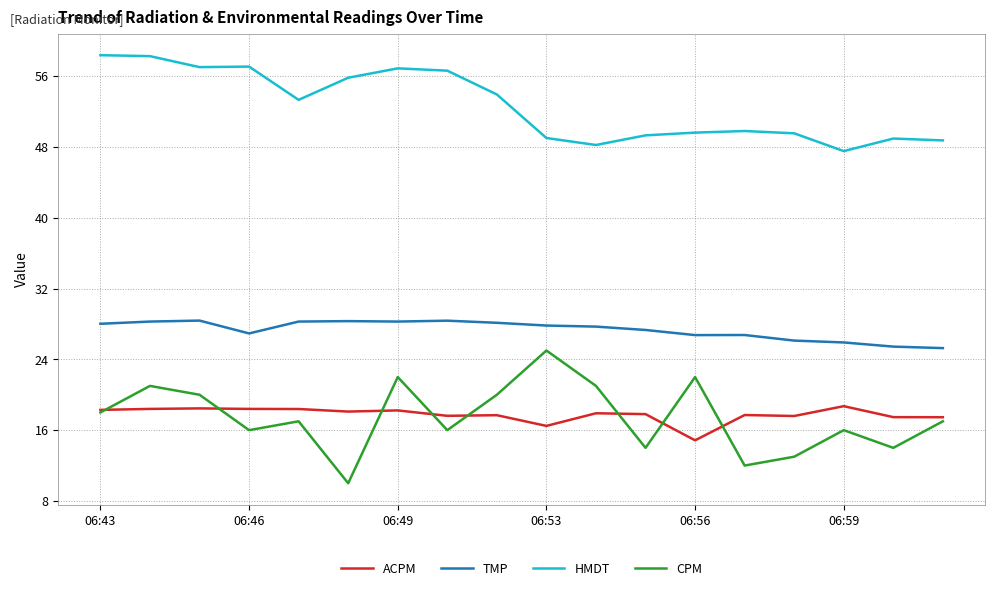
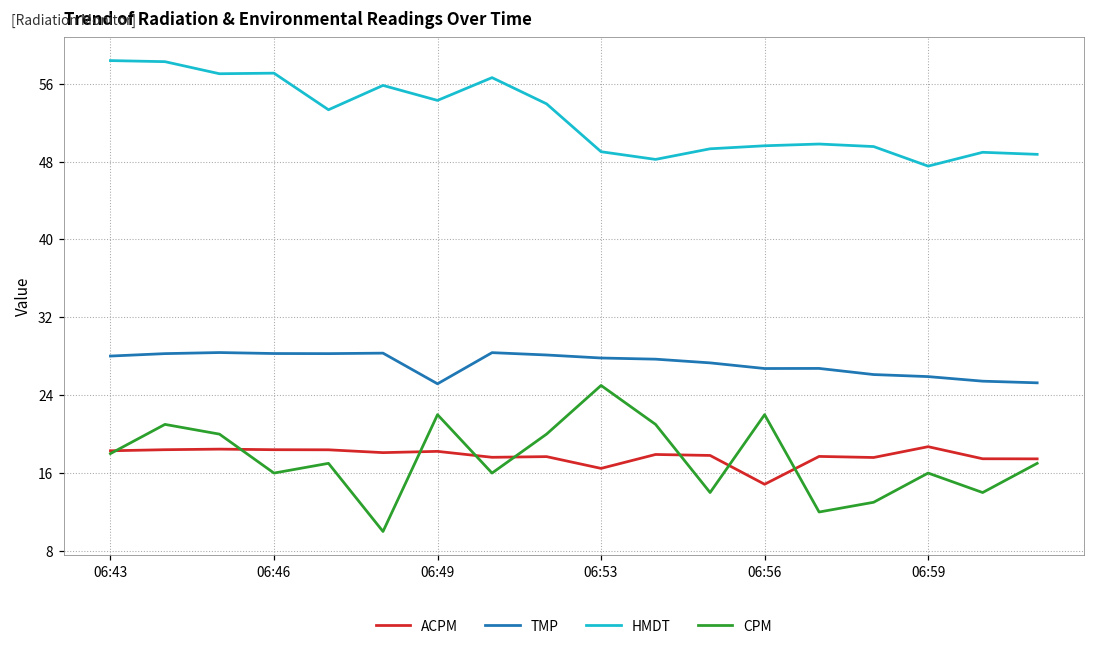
TMP, 06:46: 27 -> 28
TMP, 06:49: 28 -> 25
HMDT, 06:49: 57 -> 54
